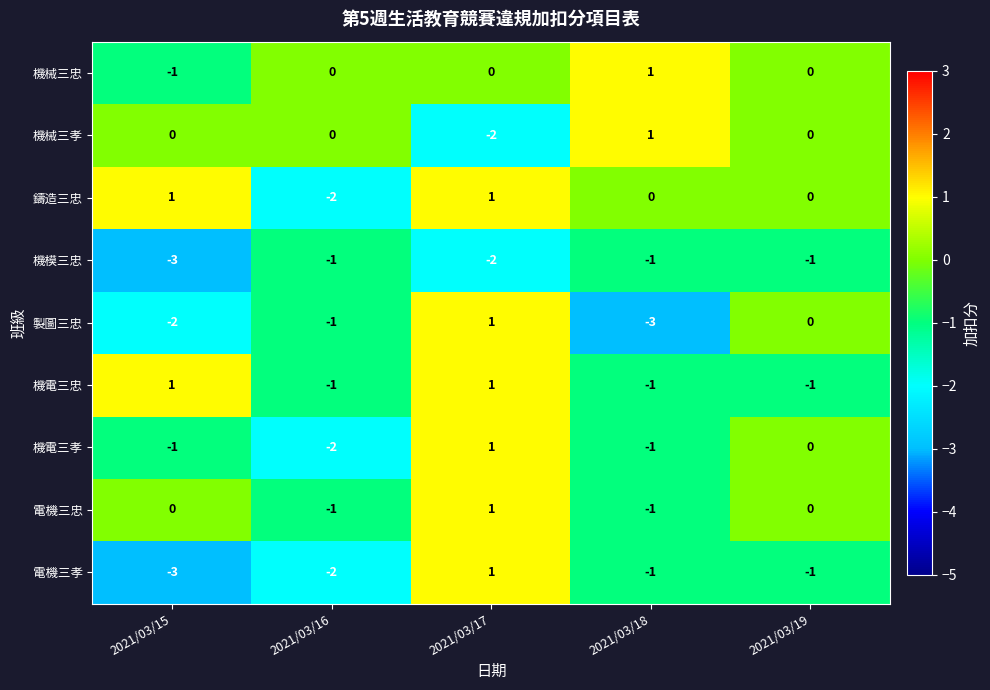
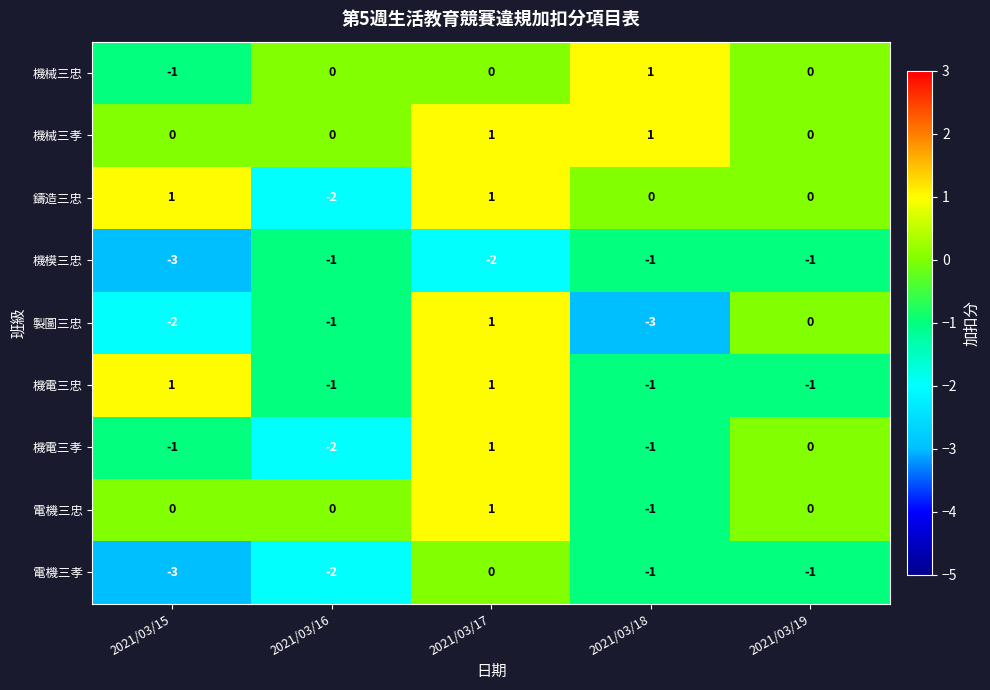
機械三孝, 2021/03/17: -2 -> 1
電機三忠, 2021/03/16: -1 -> 0
電機三孝, 2021/03/17: 1 -> 0
